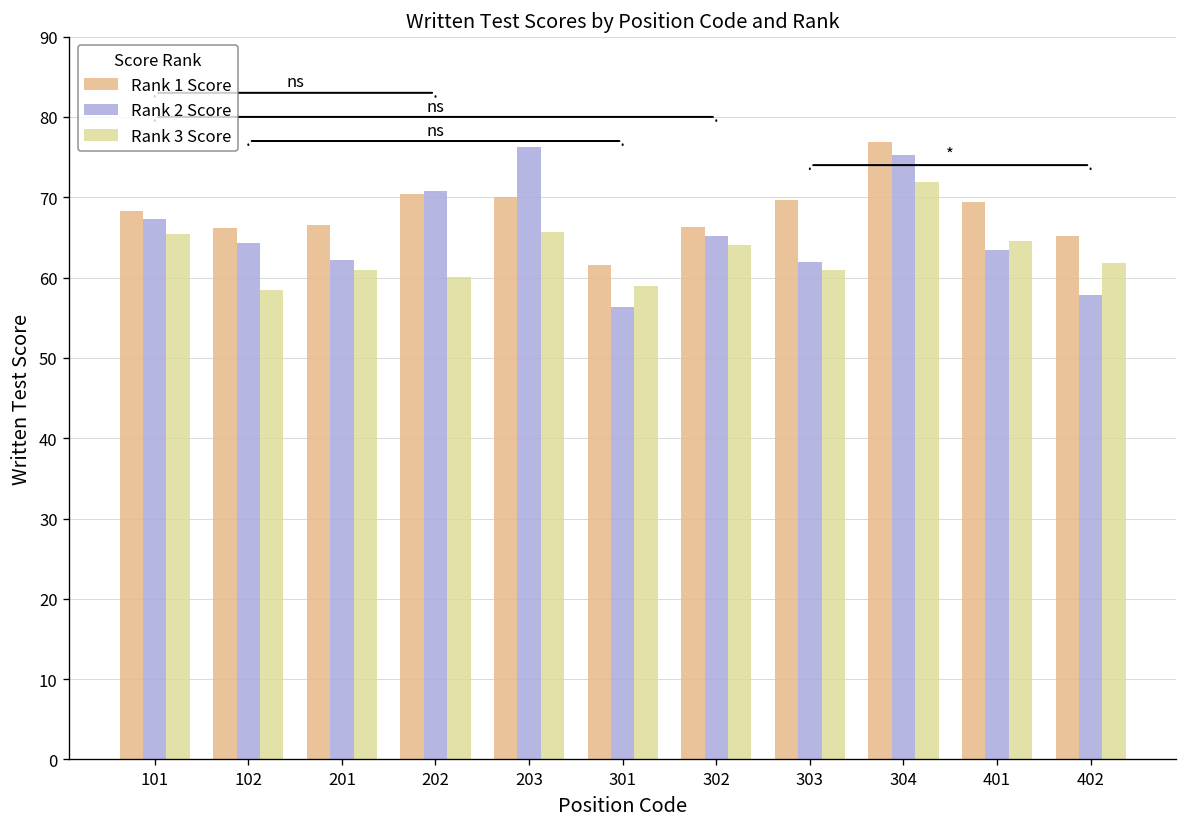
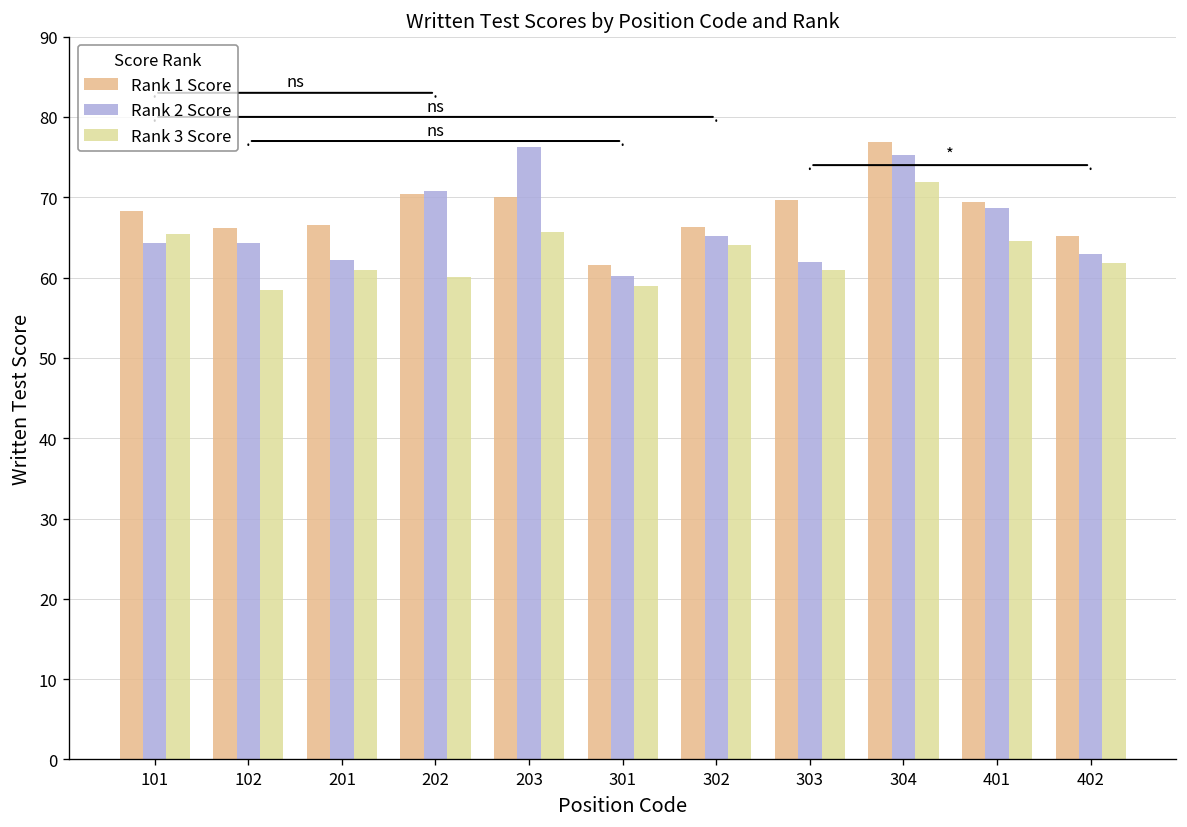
Rank 2 Score, 101: 67 -> 64
Rank 2 Score, 301: 56 -> 60
Rank 2 Score, 401: 63 -> 69
Rank 2 Score, 402: 58 -> 63
